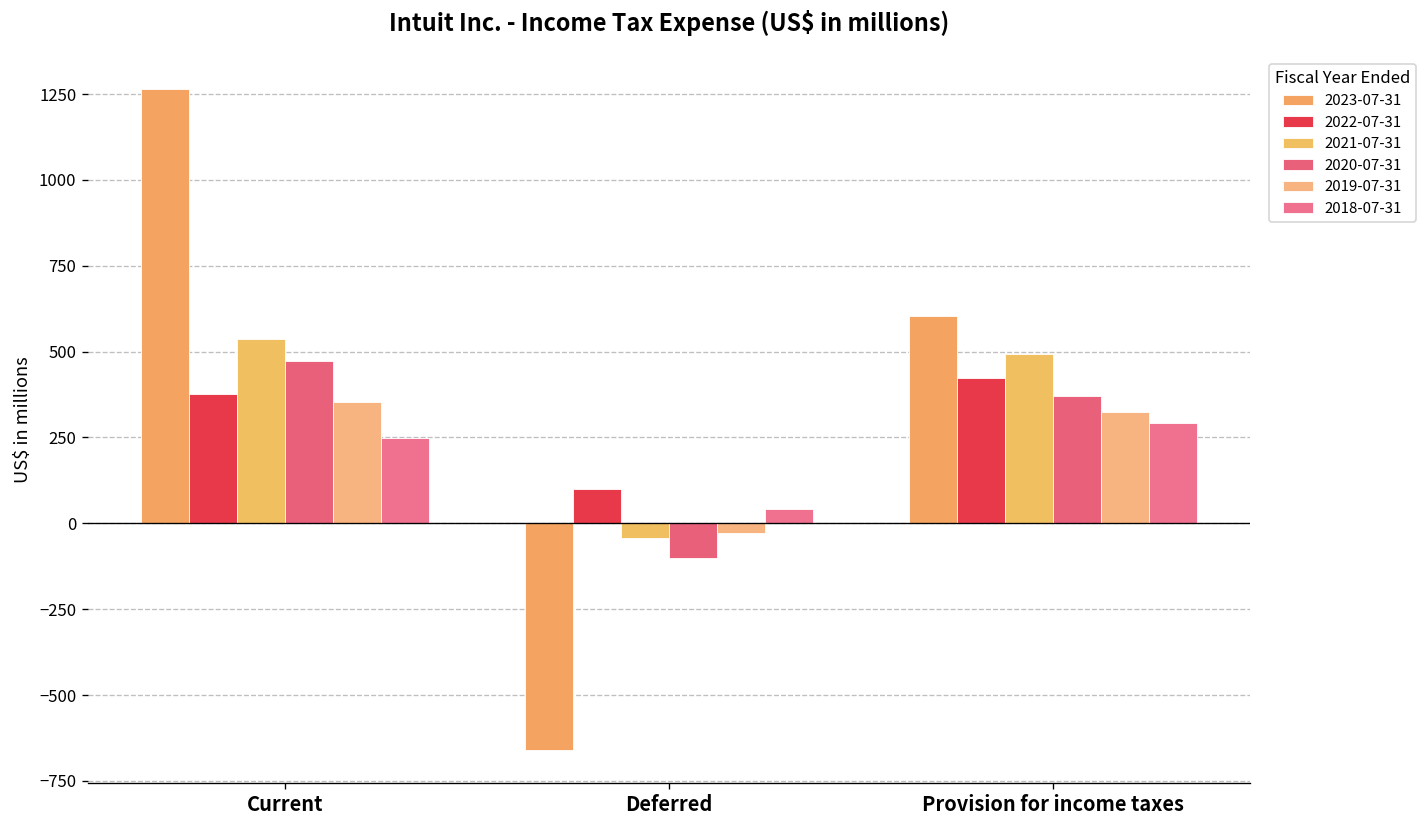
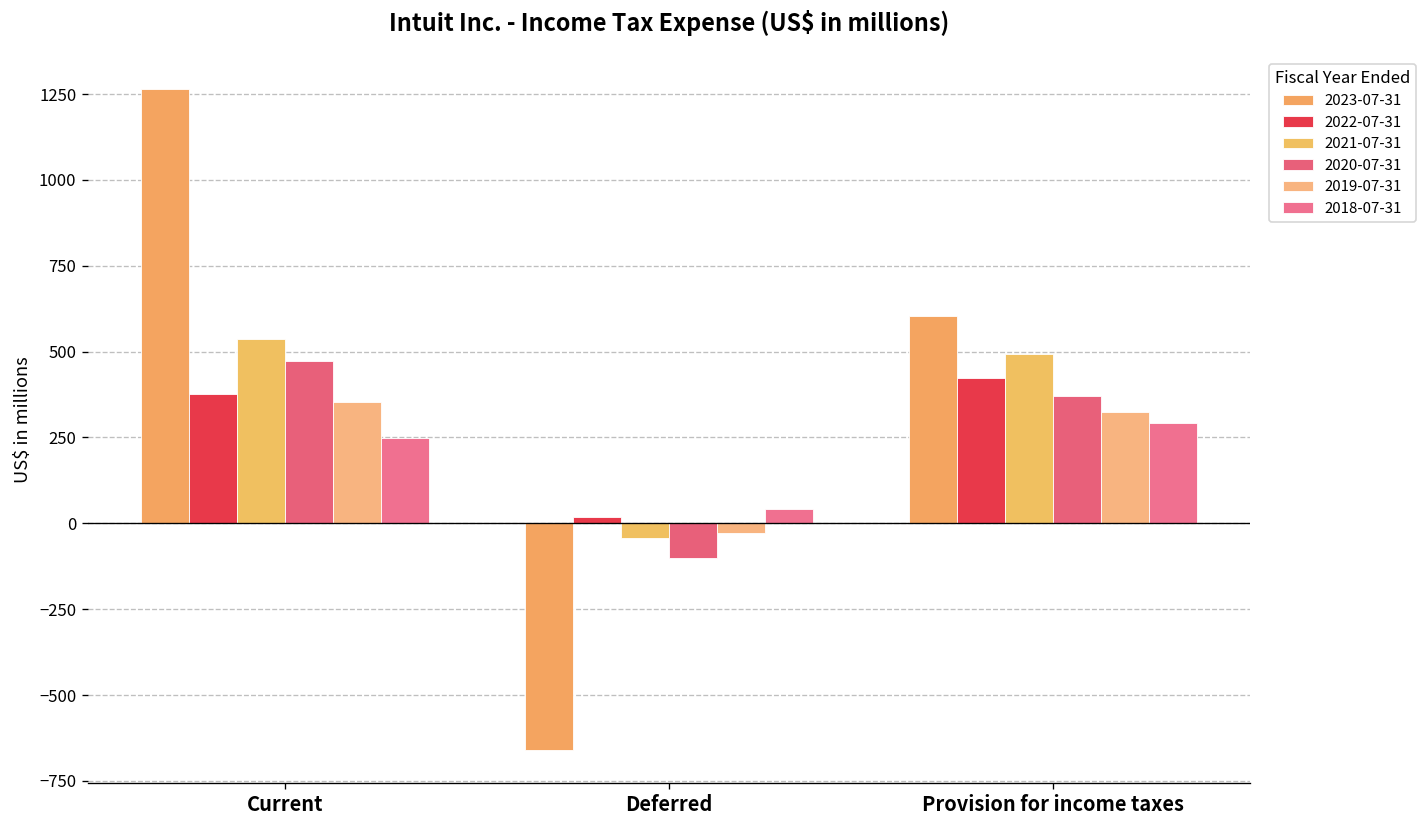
2022-07-31, Deferred: 100 -> 20
